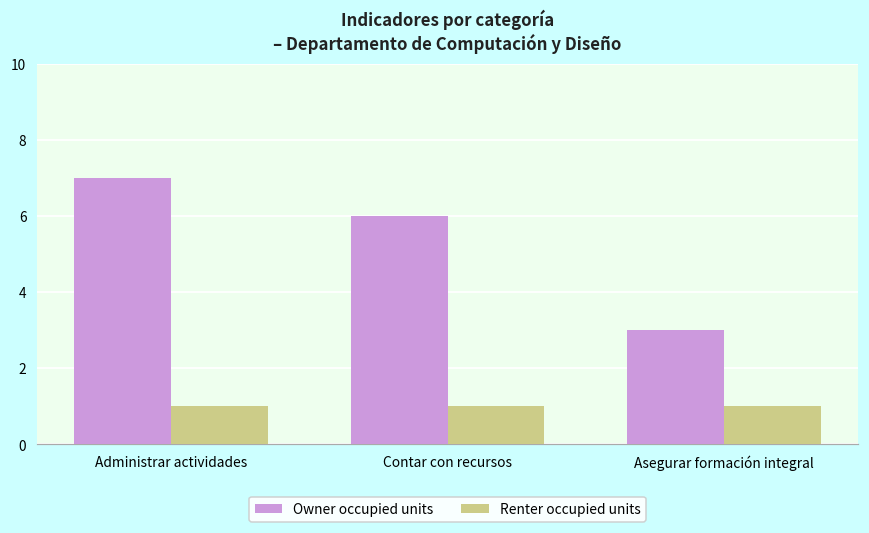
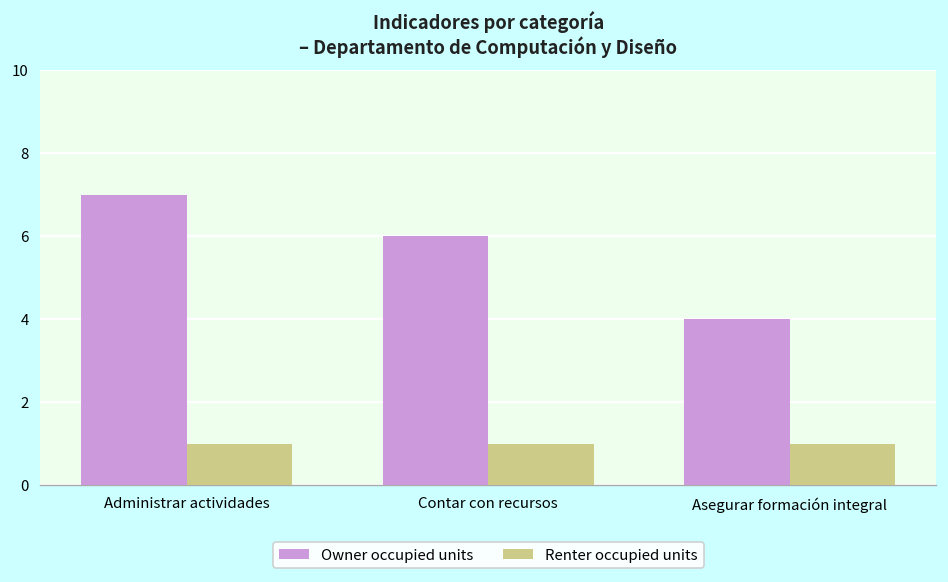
Owner occupied units, Asegurar formación integral: 3 -> 4
